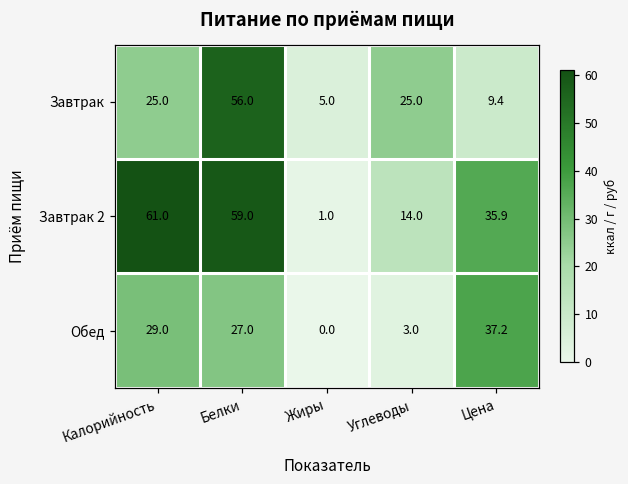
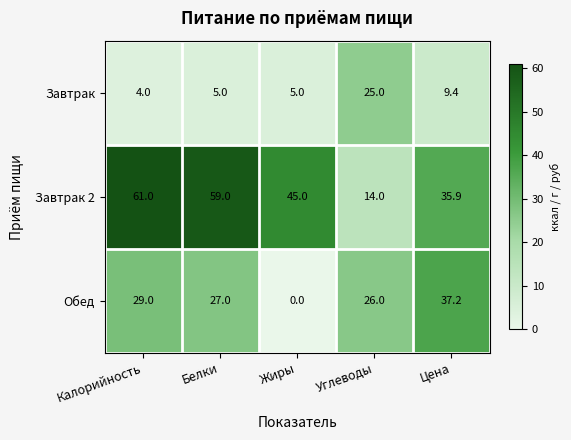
Завтрак, Калорийность: 25.0 -> 4.0
Завтрак, Белки: 56.0 -> 5.0
Завтрак 2, Жиры: 1.0 -> 45.0
Обед, Углеводы: 3.0 -> 26.0
